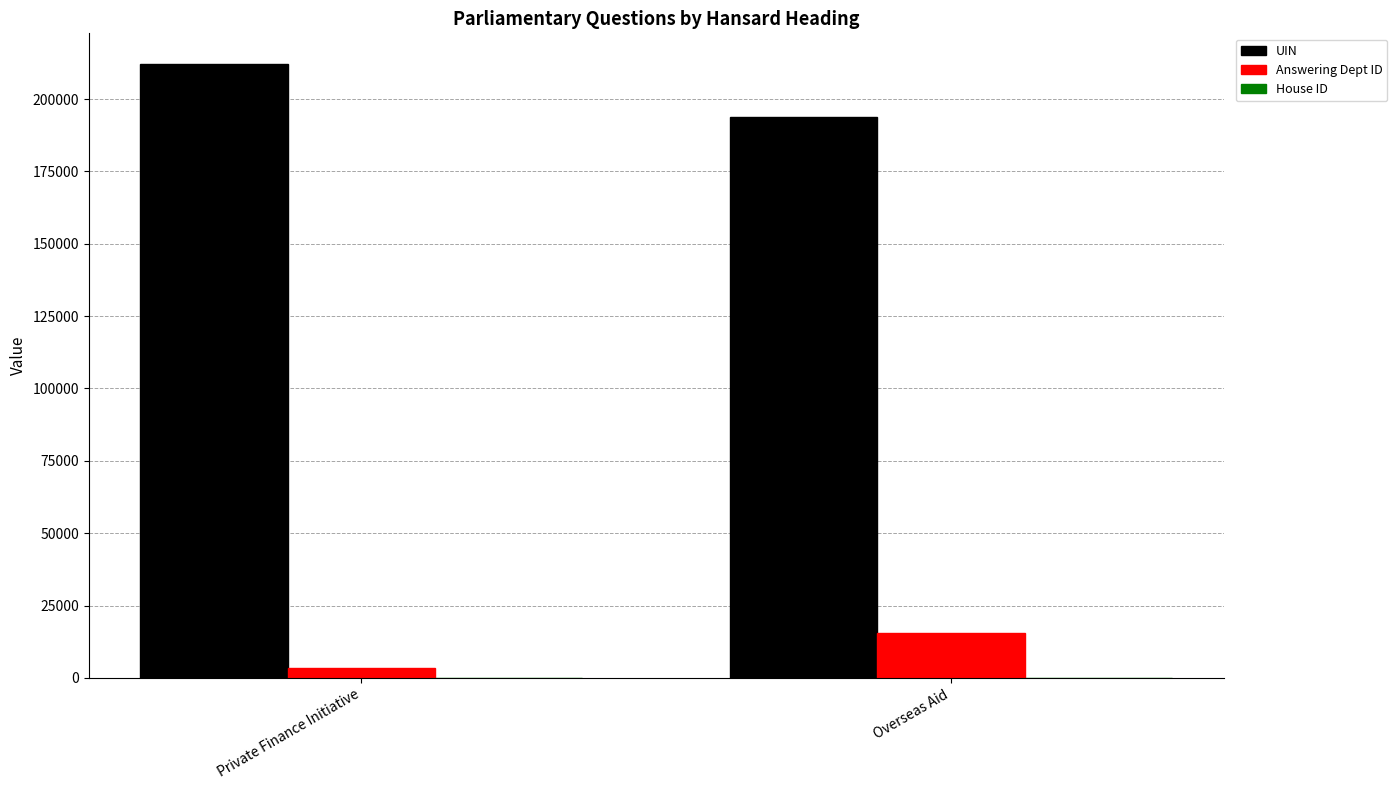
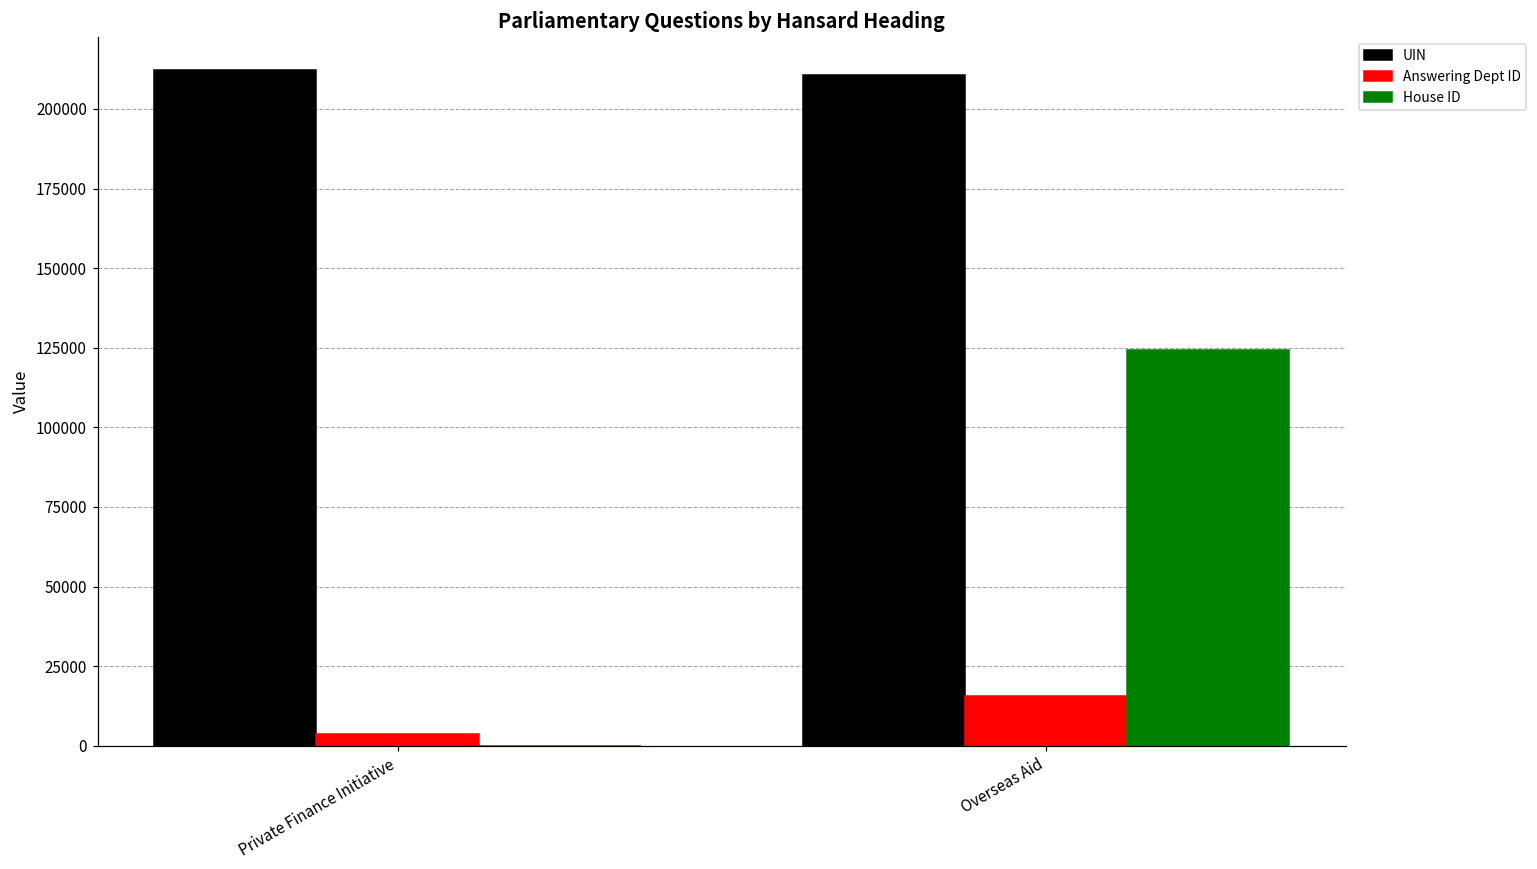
UIN, Overseas Aid: 194000 -> 211000
House ID, Overseas Aid: 0 -> 124000
